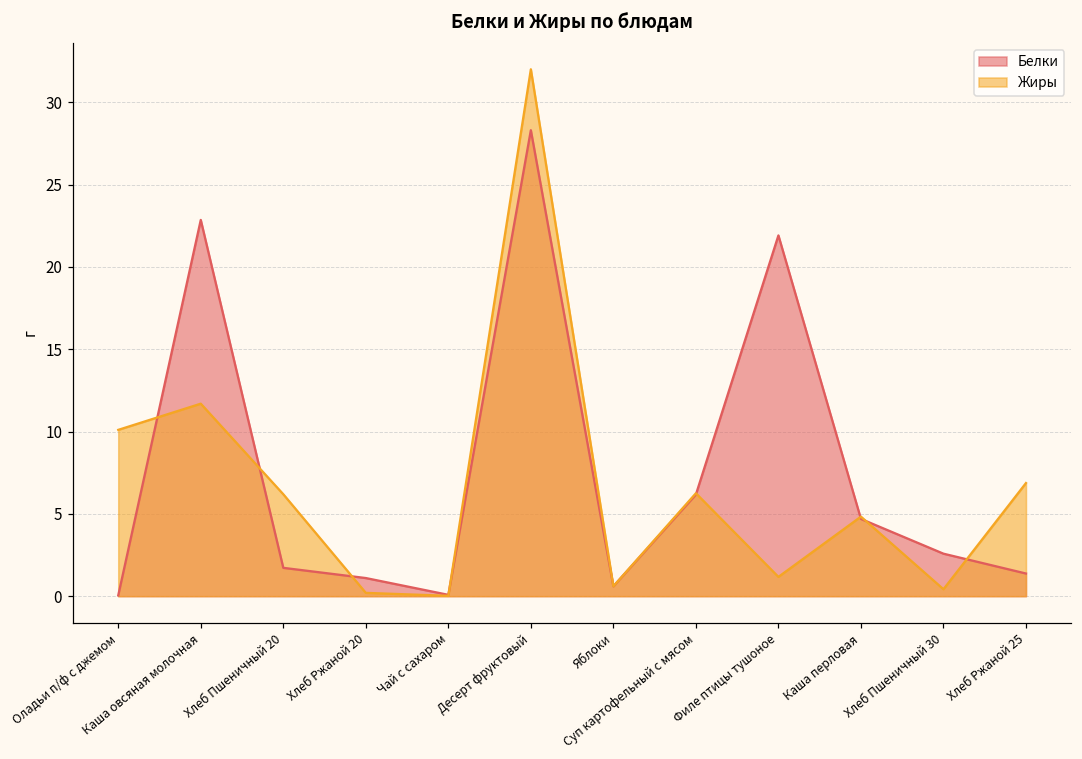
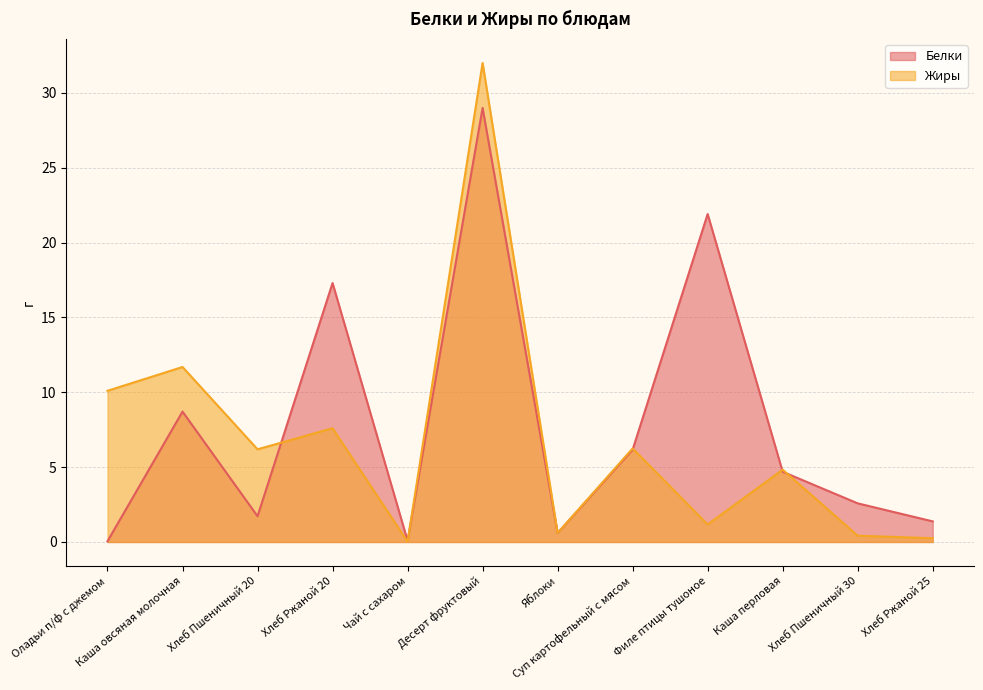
Белки, Каша овсяная молочная: 22.9 -> 8.7
Белки, Хлеб Ржаной 20: 1.1 -> 17.3
Жиры, Хлеб Ржаной 20: 0.2 -> 7.6
Белки, Десерт фруктовый: 28.3 -> 29.0
Жиры, Хлеб Ржаной 25: 6.9 -> 0.3
